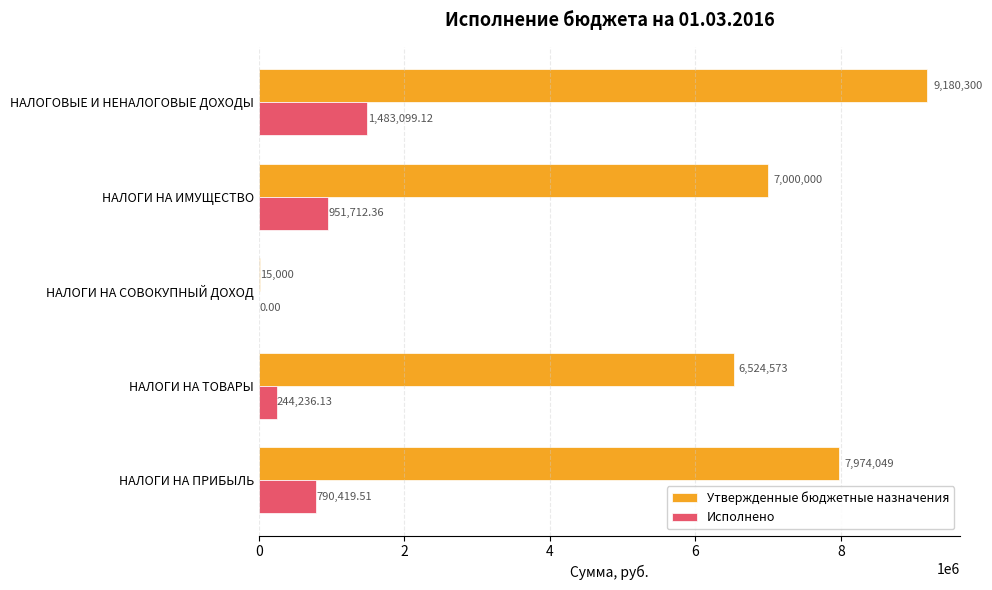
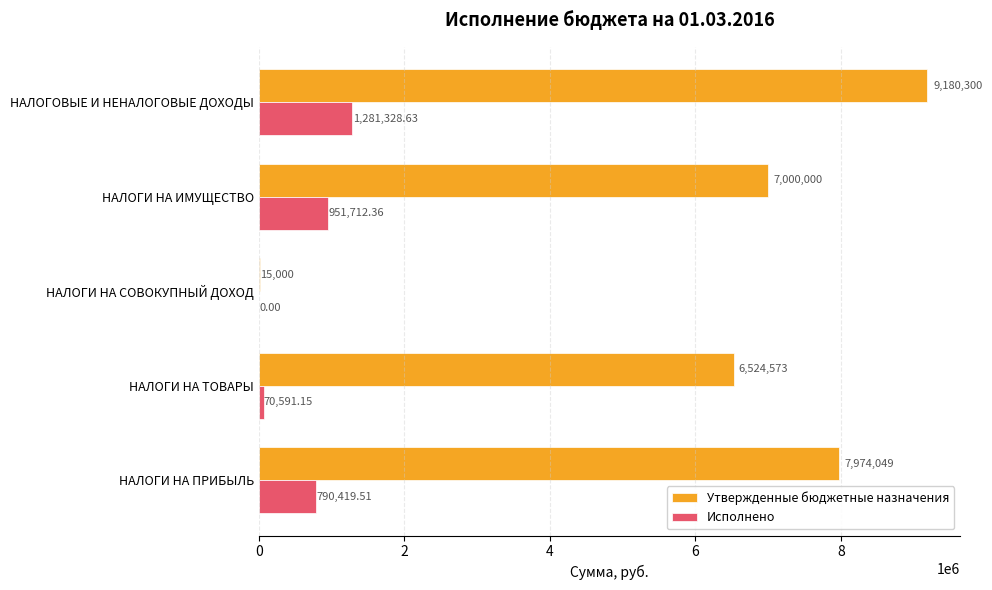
Исполнено, НАЛОГОВЫЕ И НЕНАЛОГОВЫЕ ДОХОДЫ: 1,483,099.12 -> 1,281,328.63
Исполнено, НАЛОГИ НА ТОВАРЫ: 244,236.13 -> 70,591.15
